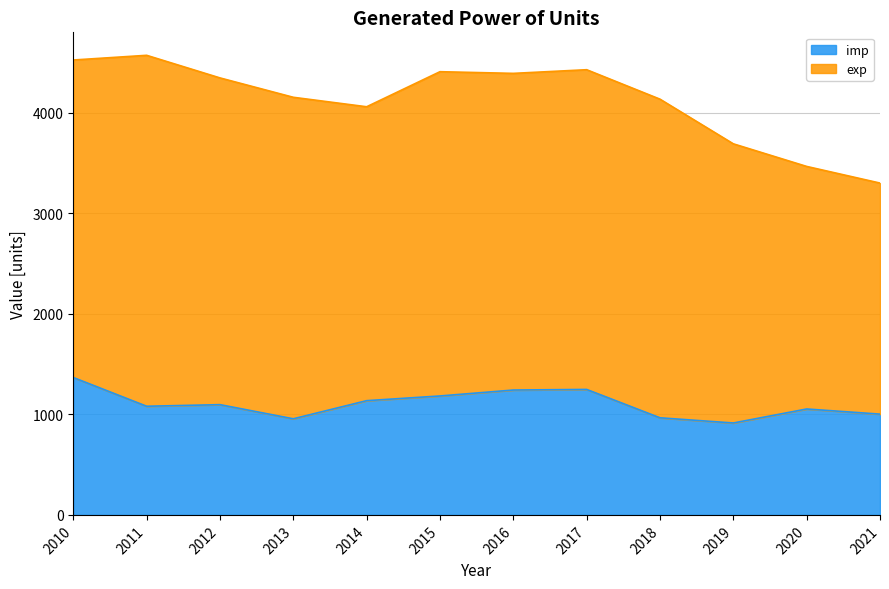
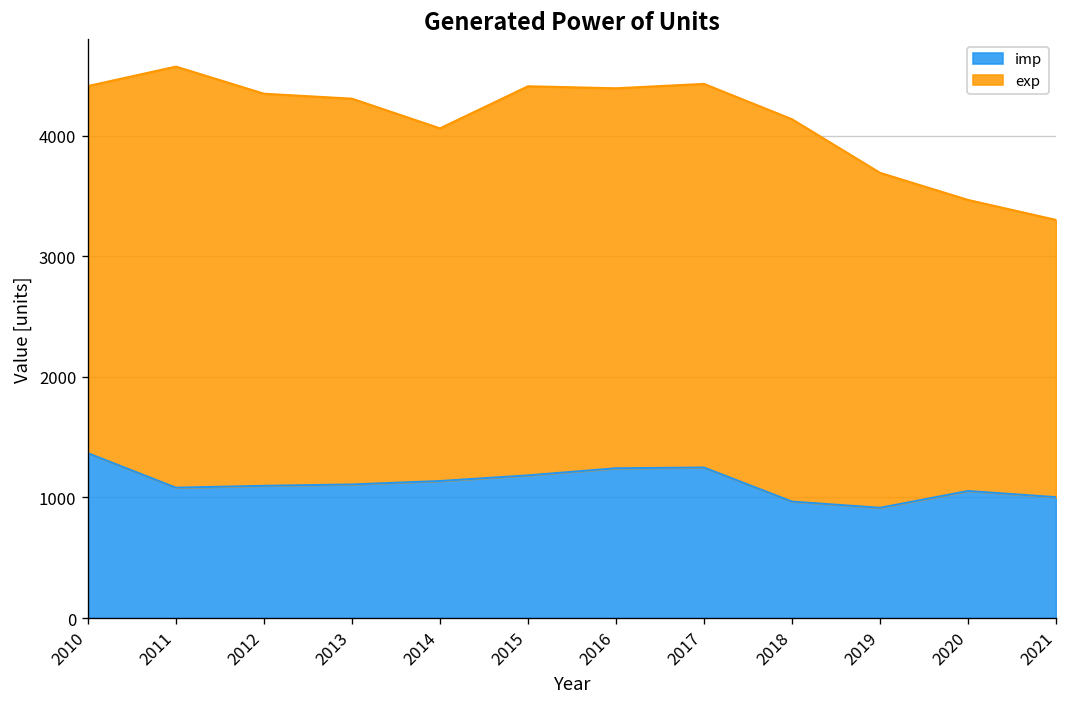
exp, 2010: 3160 -> 3040
imp, 2013: 960 -> 1110
